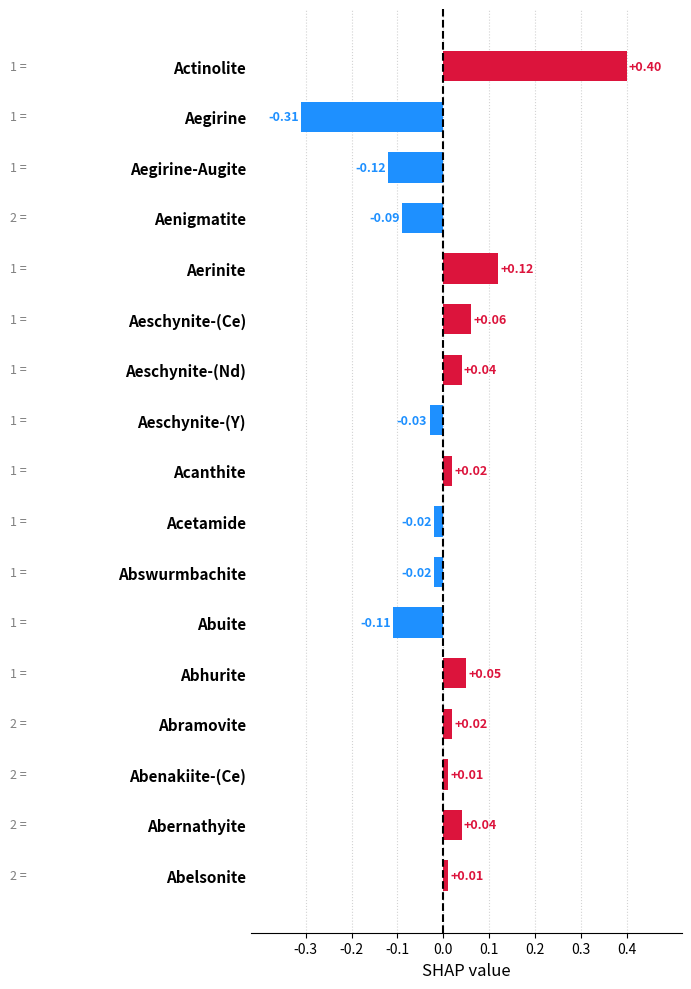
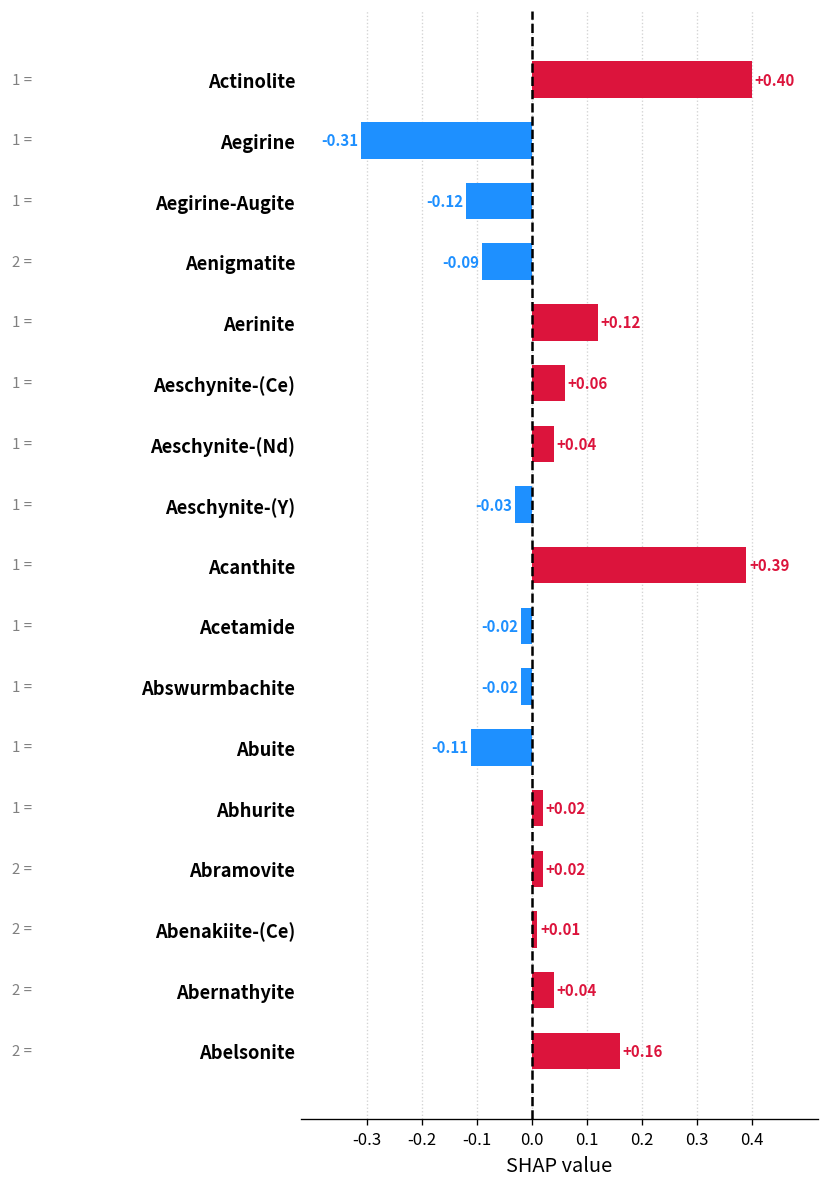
Acanthite: +0.02 -> +0.39
Abhurite: +0.05 -> +0.02
Abelsonite: +0.01 -> +0.16
